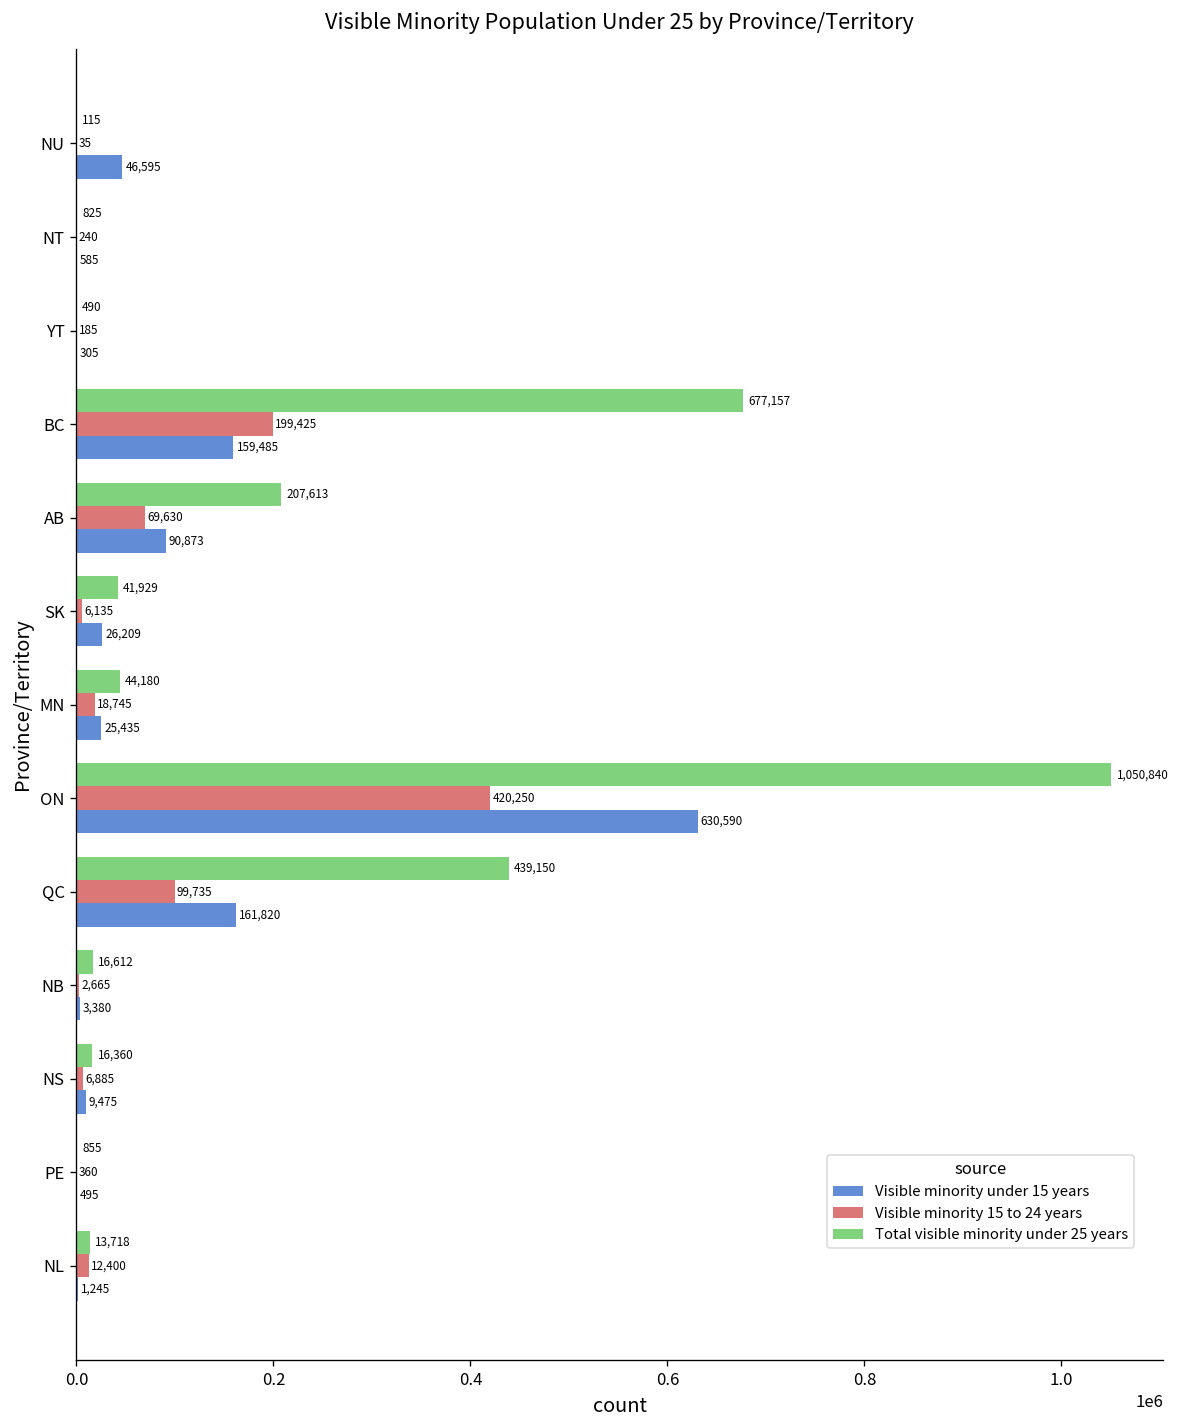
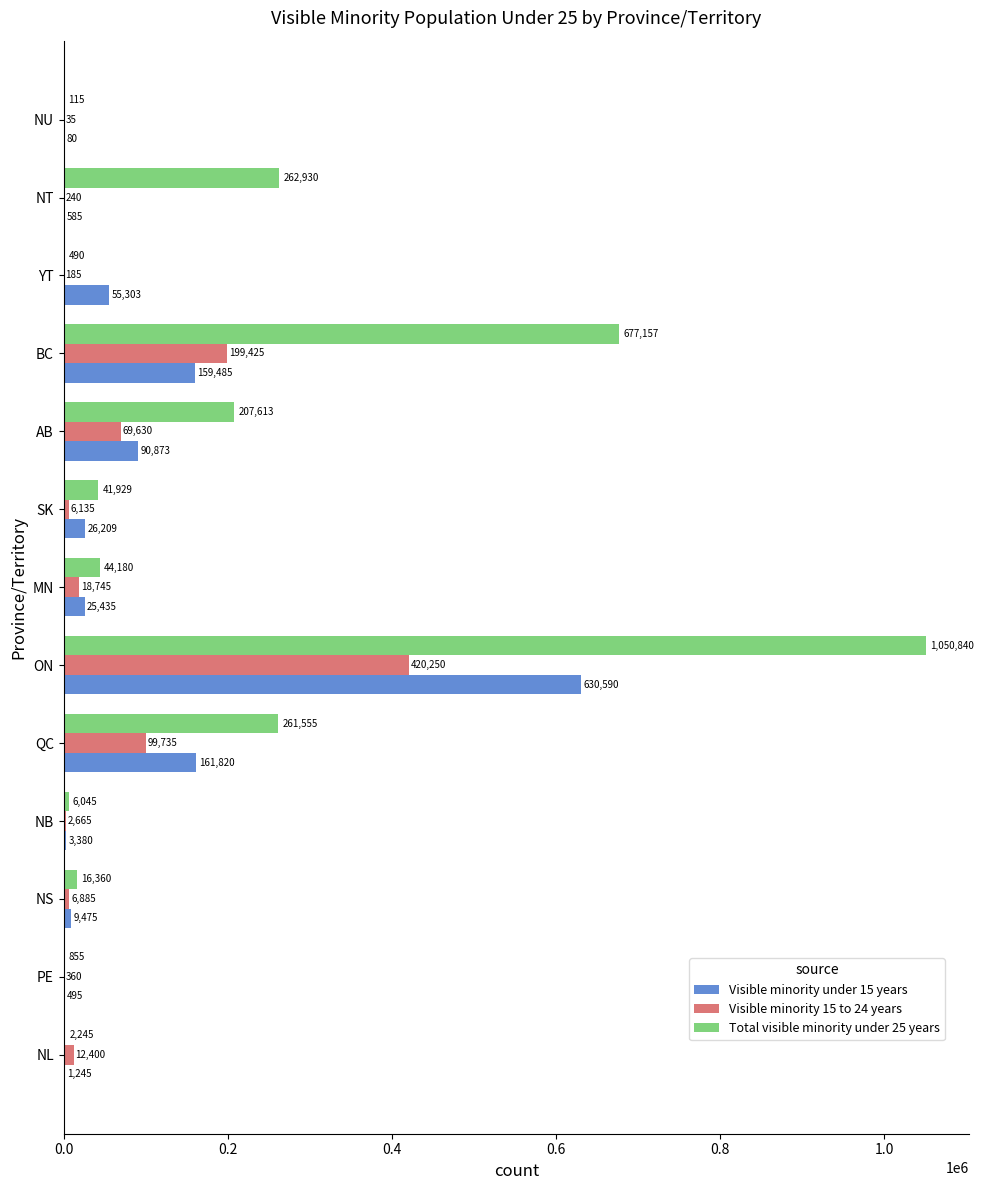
Visible minority under 15 years, NU: 46,595 -> 80
Total visible minority under 25 years, NT: 825 -> 262,930
Visible minority under 15 years, YT: 305 -> 55,303
Total visible minority under 25 years, QC: 439,150 -> 261,555
Total visible minority under 25 years, NB: 16,612 -> 6,045
Total visible minority under 25 years, NL: 13,718 -> 2,245
